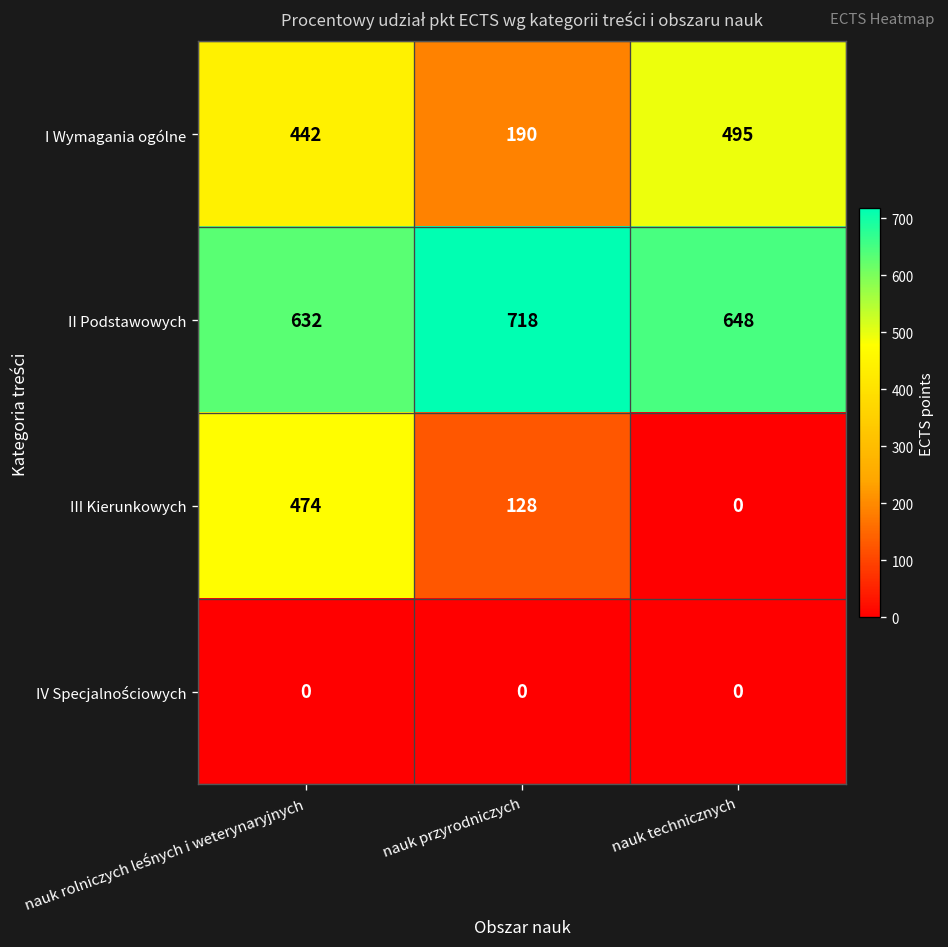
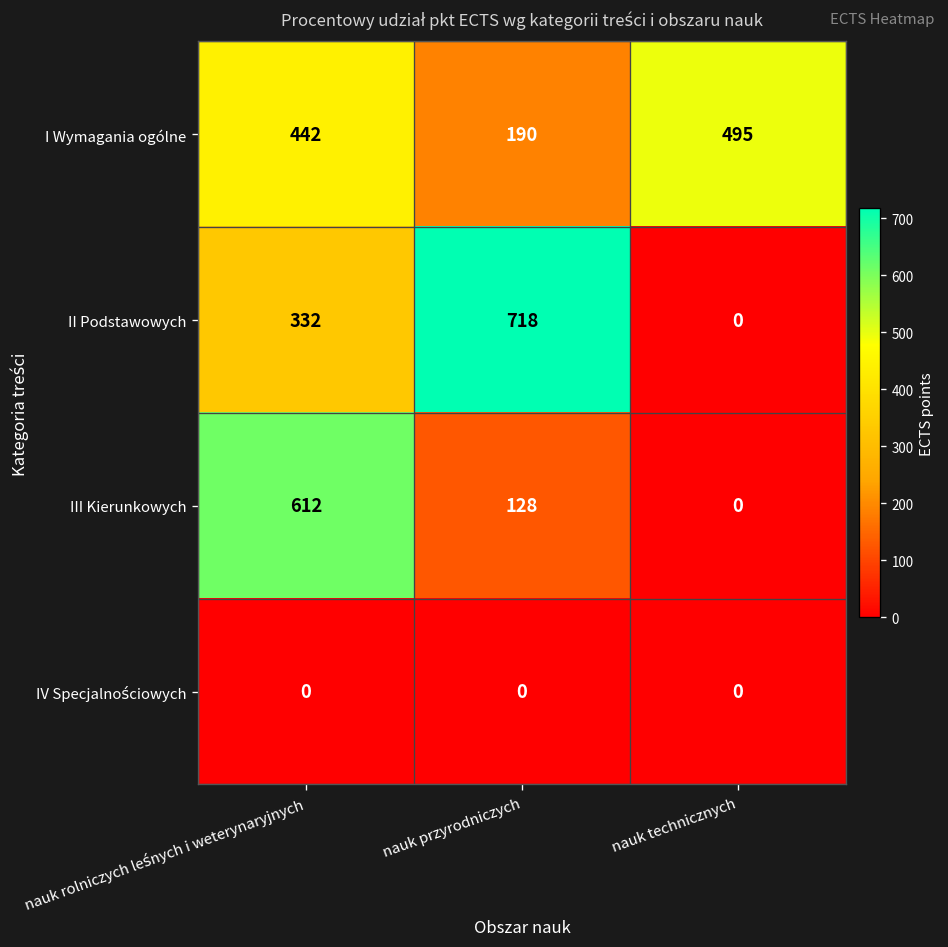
II Podstawowych, nauk rolniczych leśnych i weterynaryjnych: 632 -> 332
II Podstawowych, nauk technicznych: 648 -> 0
III Kierunkowych, nauk rolniczych leśnych i weterynaryjnych: 474 -> 612
